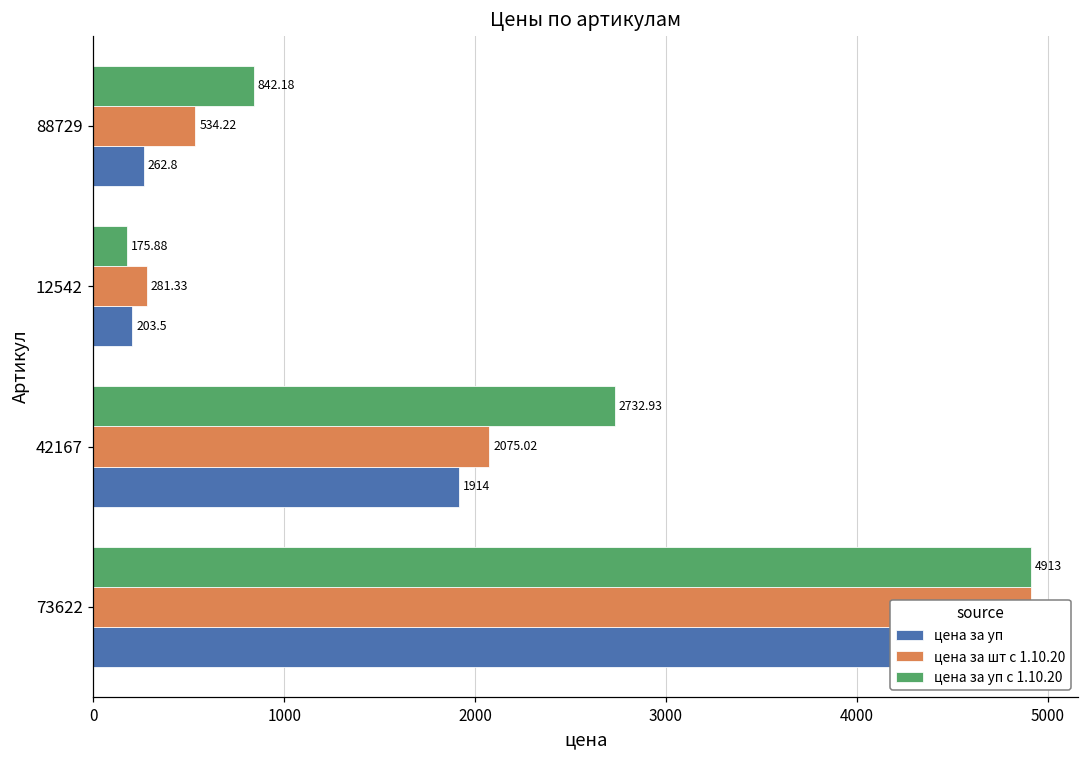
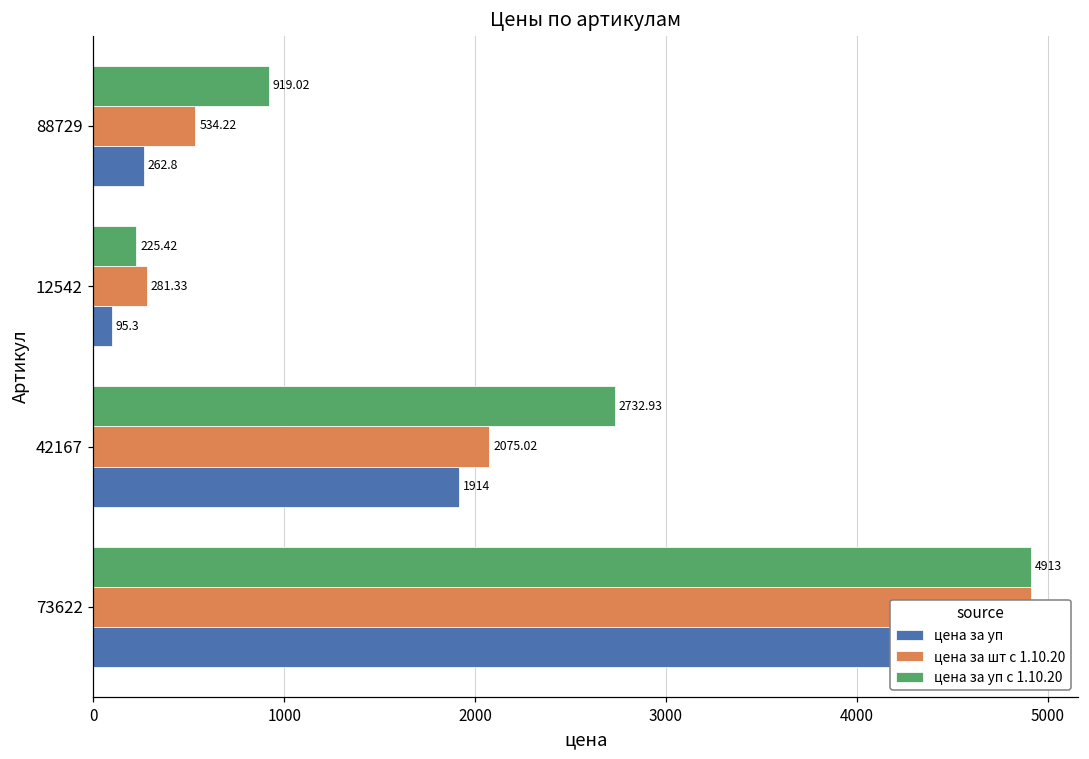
цена за уп с 1.10.20, 88729: 842.18 -> 919.02
цена за уп с 1.10.20, 12542: 175.88 -> 225.42
цена за уп, 12542: 203.5 -> 95.3
